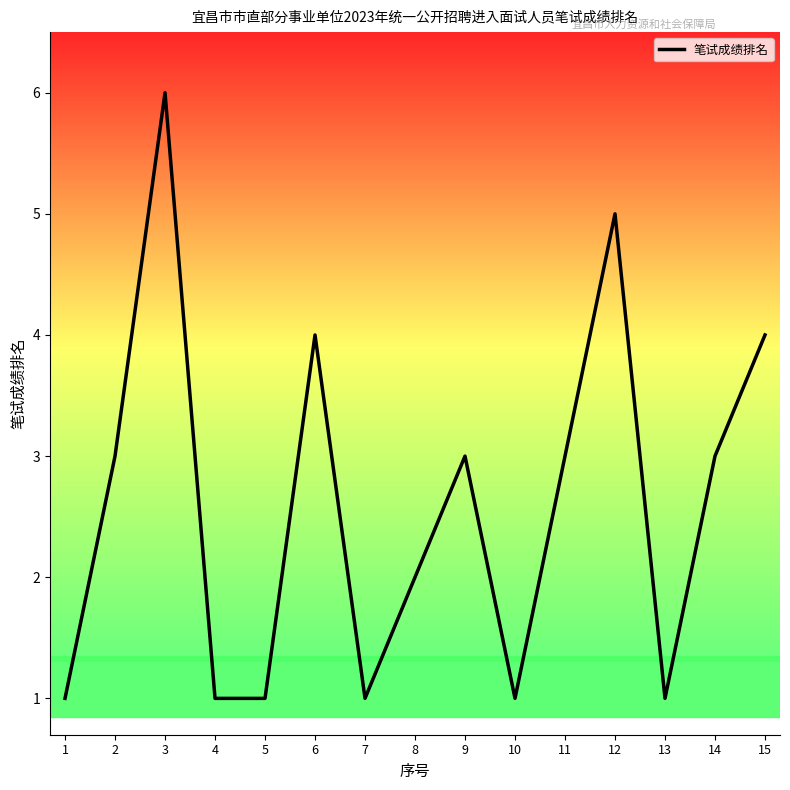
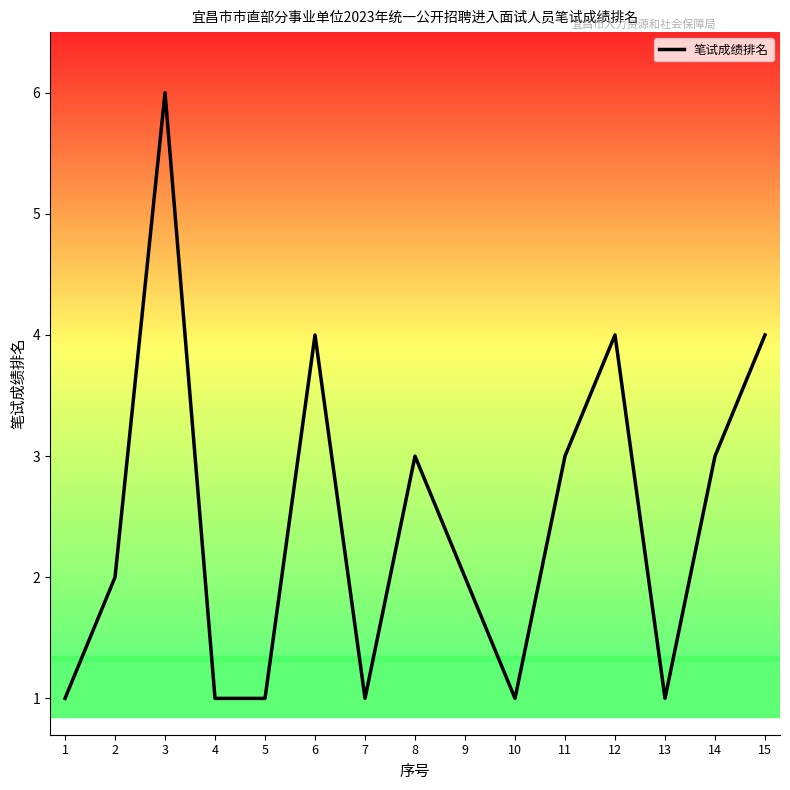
2: 3 -> 2
8: 2 -> 3
9: 3 -> 2
12: 5 -> 4
